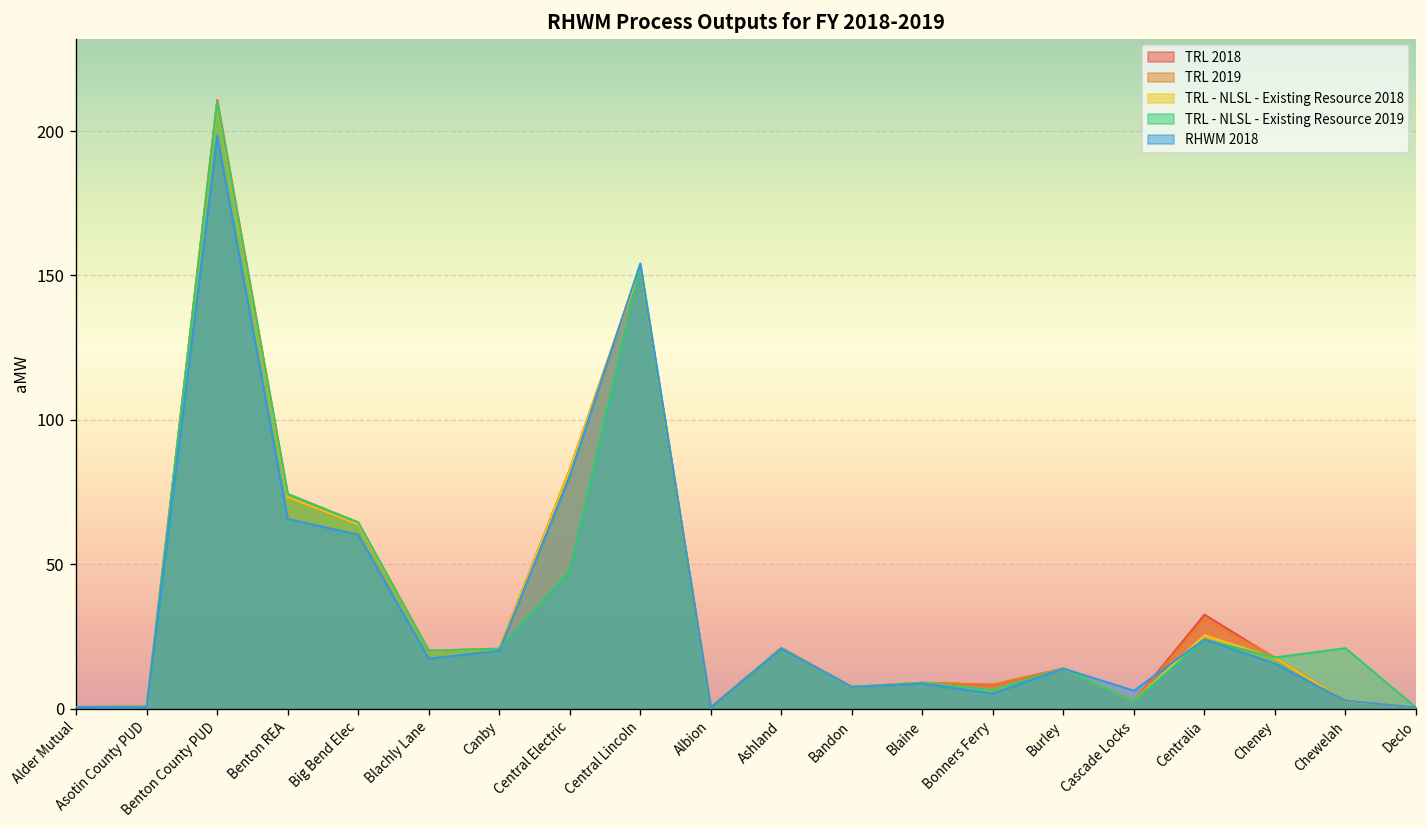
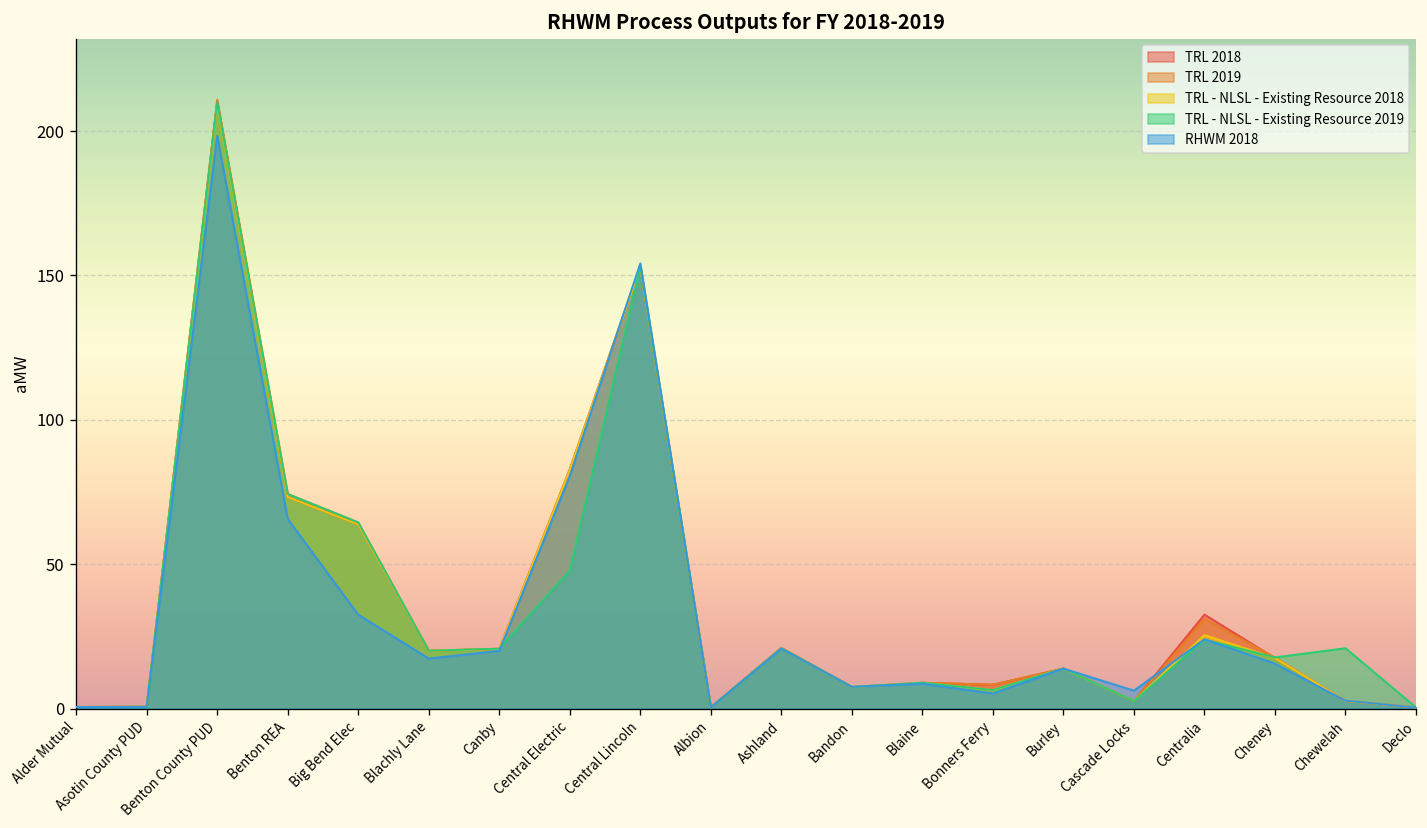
RHWM 2018, Big Bend Elec: 60 -> 33
